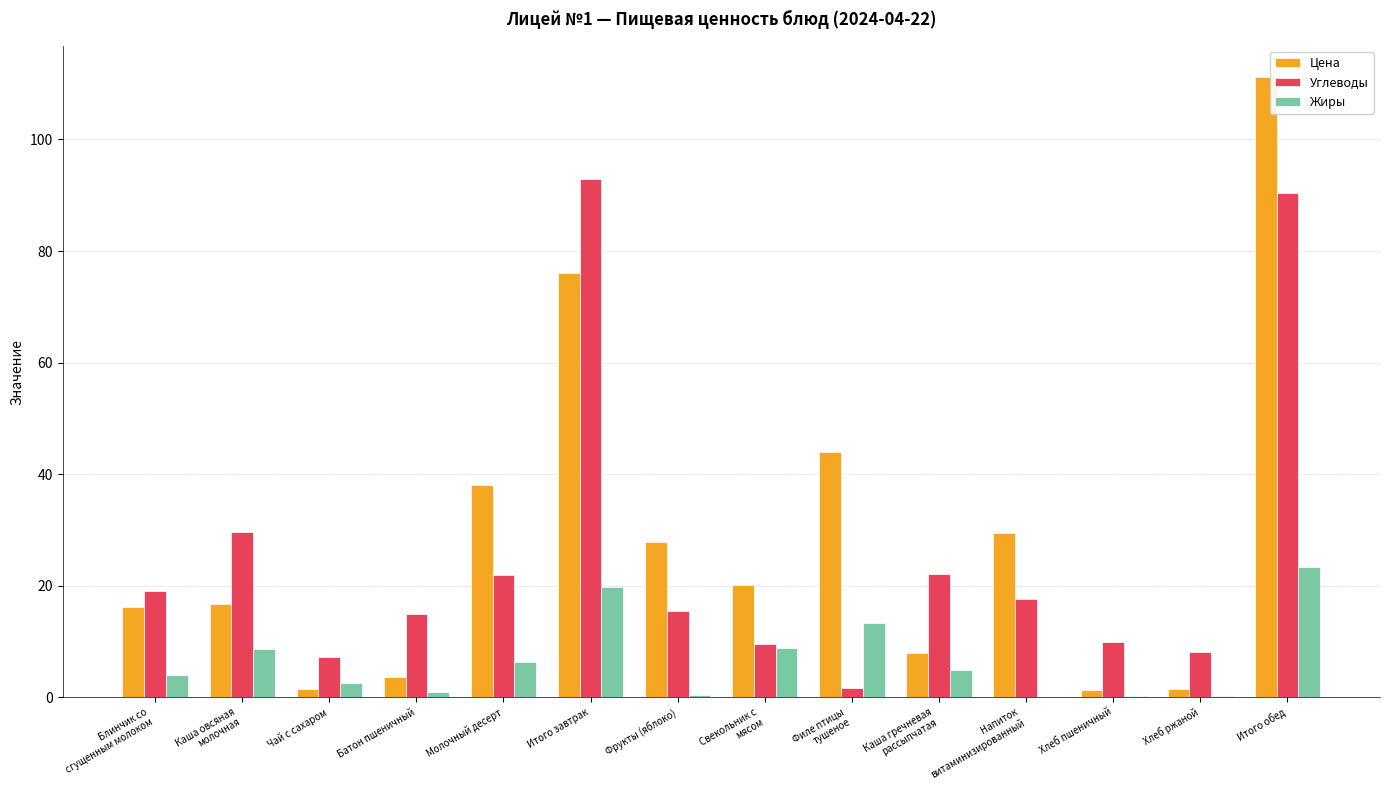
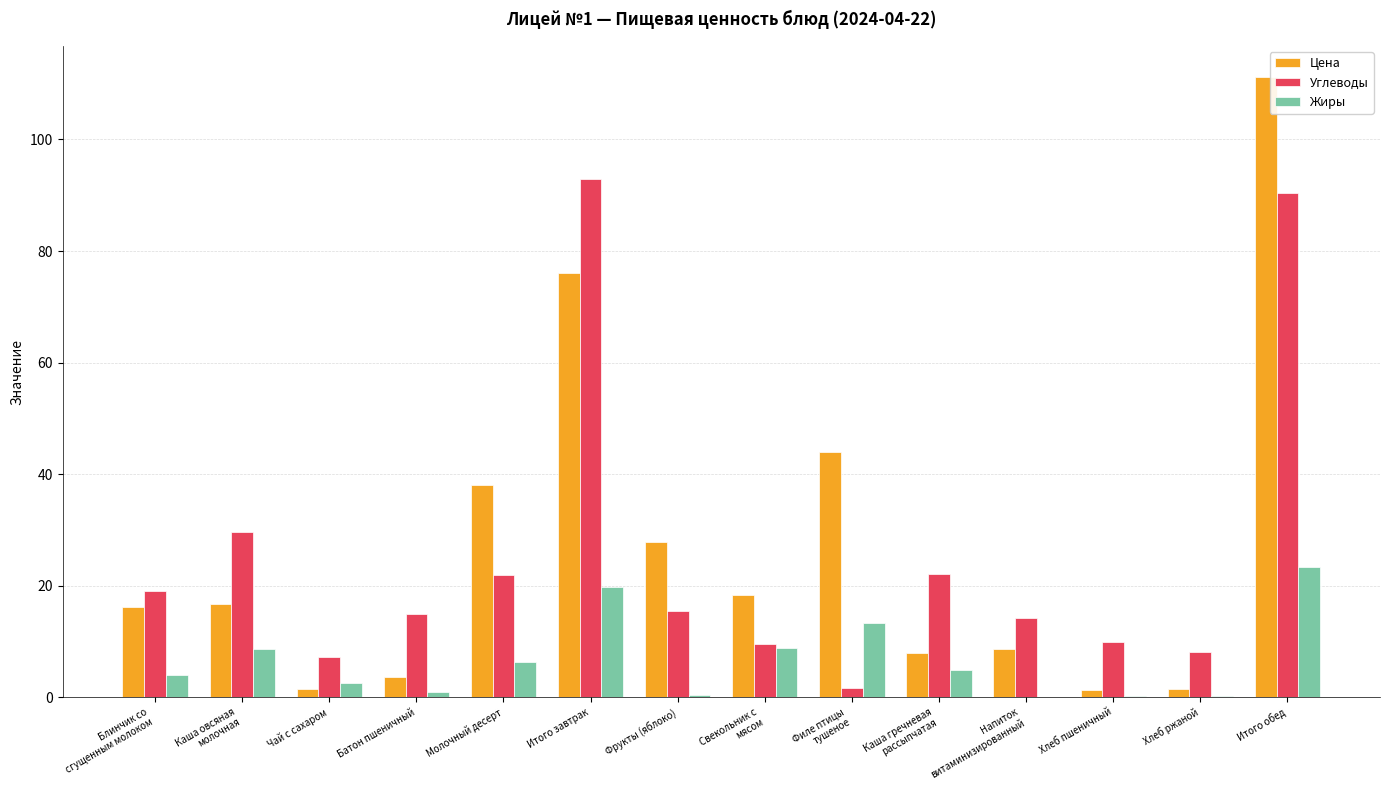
Цена, Свекольник с мясом: 20 -> 18
Цена, Напиток витаминизированный: 29 -> 9
Углеводы, Напиток витаминизированный: 18 -> 14
